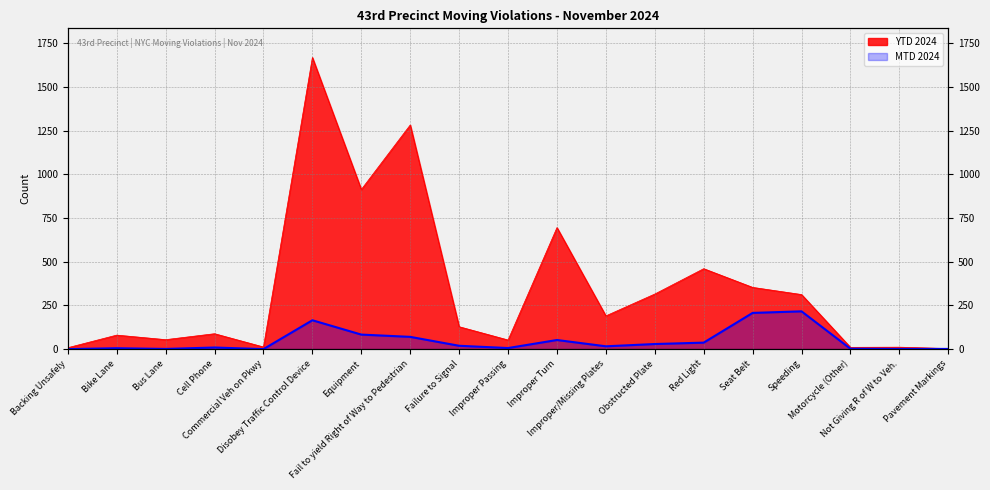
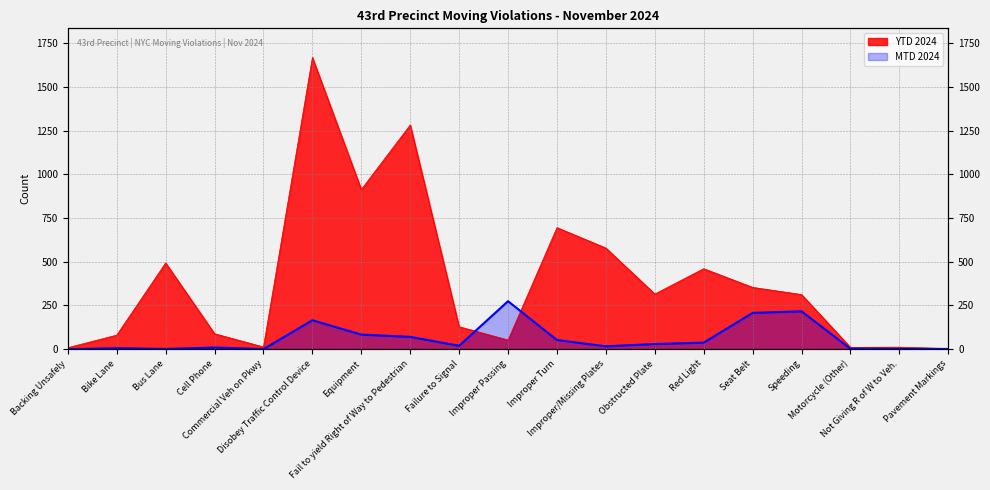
YTD 2024, Bus Lane: 50 -> 490
MTD 2024, Improper Passing: 10 -> 270
YTD 2024, Improper/Missing Plates: 190 -> 580
